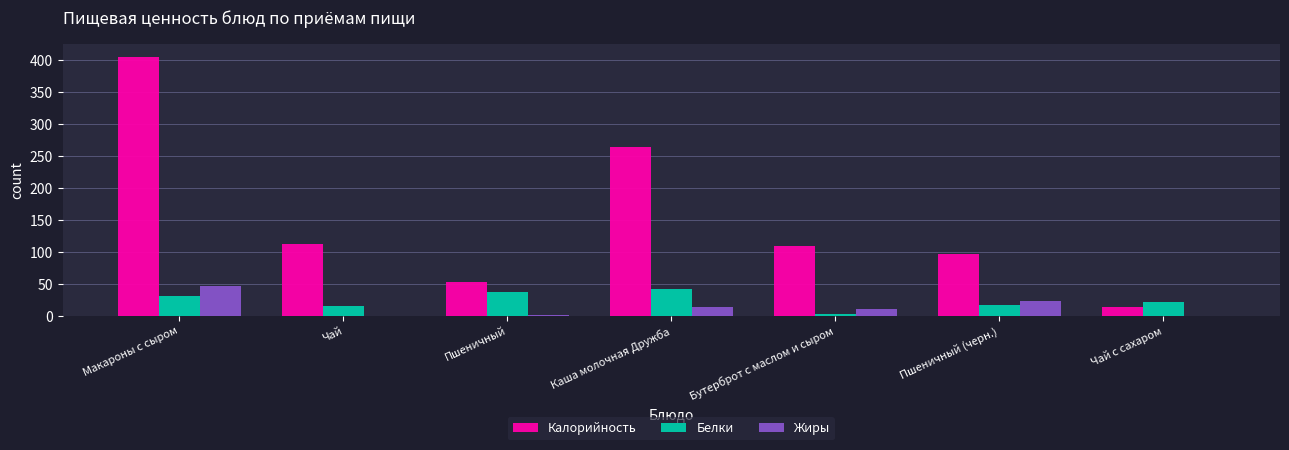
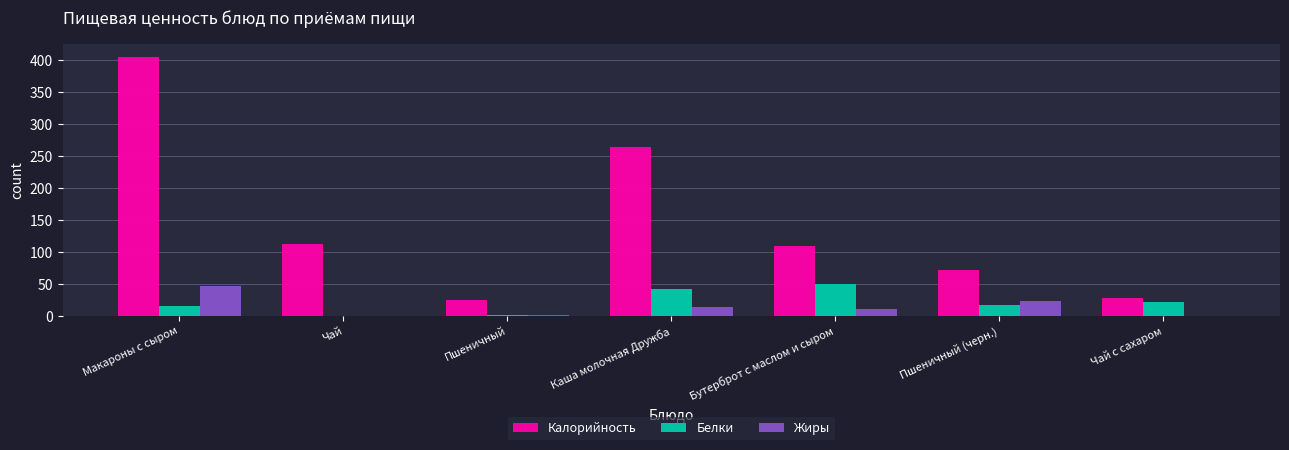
Белки, Макароны с сыром: 30 -> 20
Белки, Чай: 20 -> 0
Калорийность, Пшеничный: 50 -> 20
Белки, Пшеничный: 40 -> 0
Белки, Бутерброт с маслом и сыром: 0 -> 50
Калорийность, Пшеничный (черн.): 100 -> 70
Калорийность, Чай с сахаром: 10 -> 30
